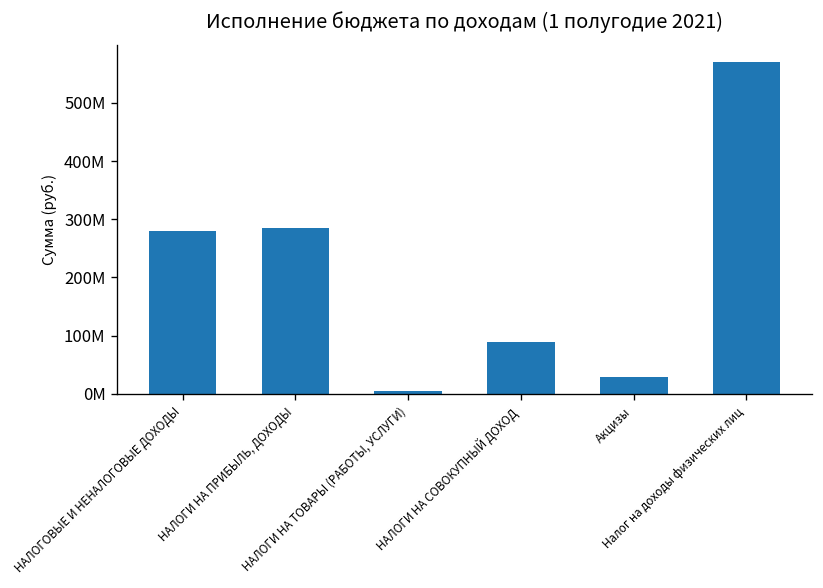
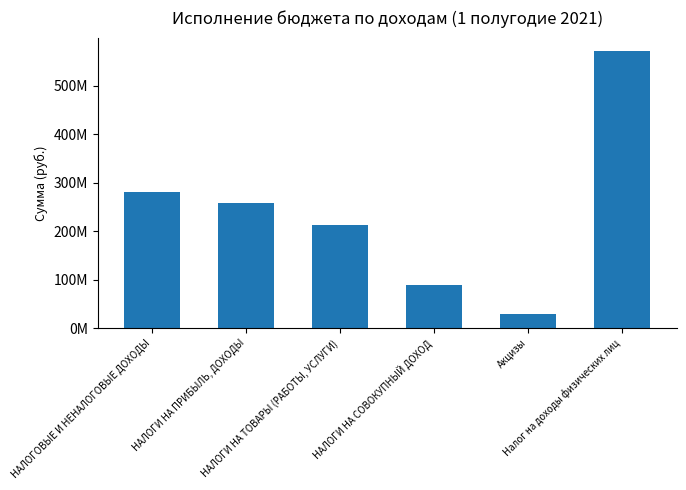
НАЛОГИ НА ПРИБЫЛЬ, ДОХОДЫ: 290000000 -> 260000000
НАЛОГИ НА ТОВАРЫ (РАБОТЫ, УСЛУГИ): 0 -> 210000000
